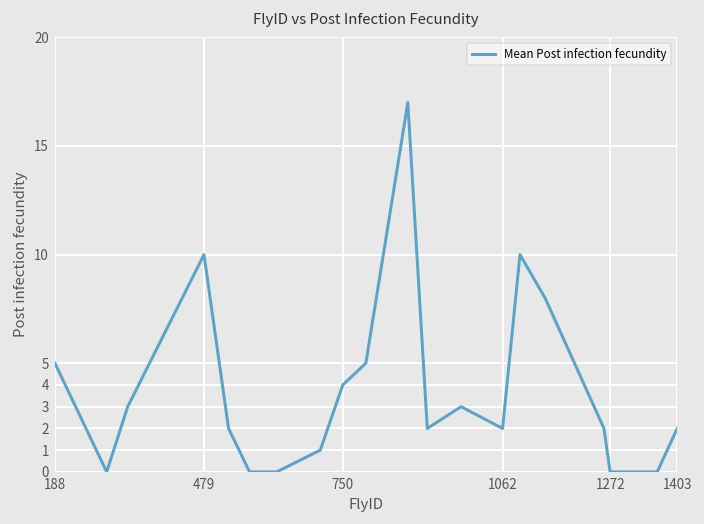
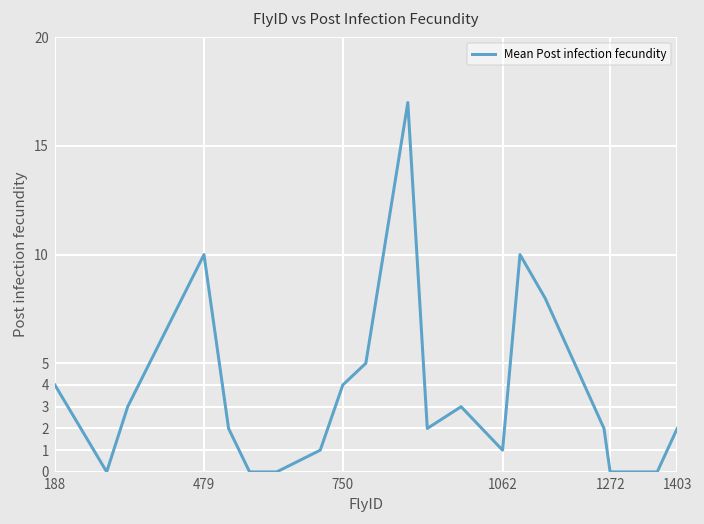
188: 5 -> 4
1062: 2 -> 1
